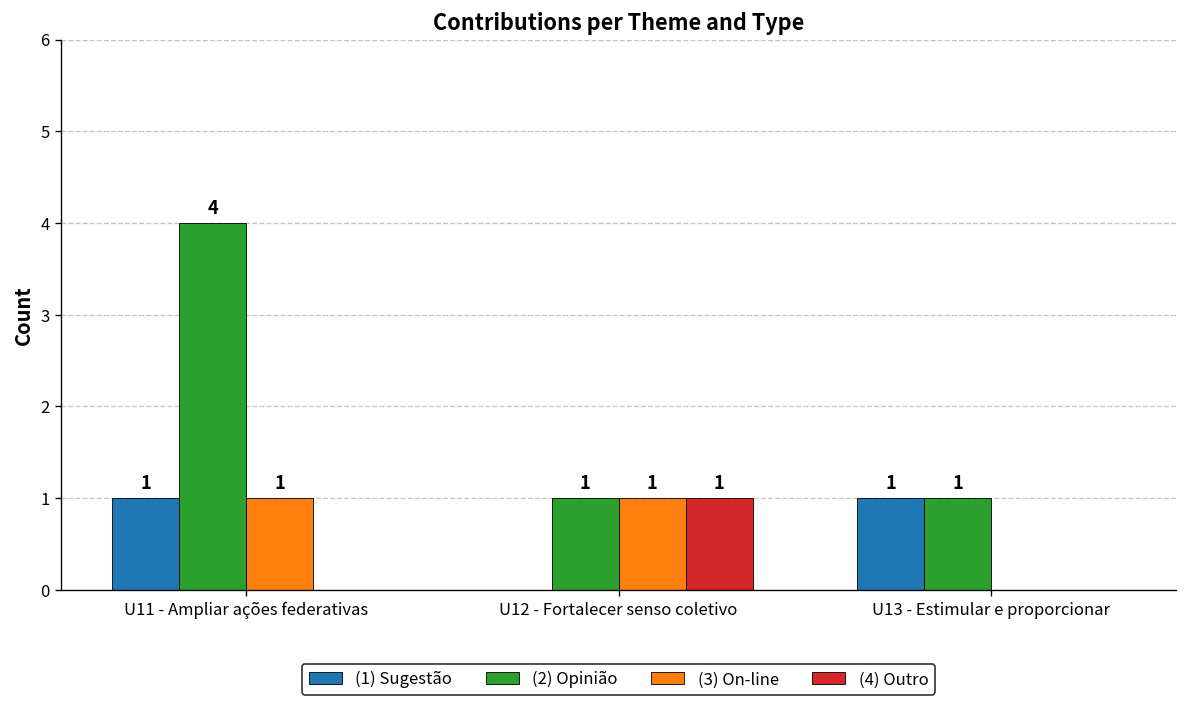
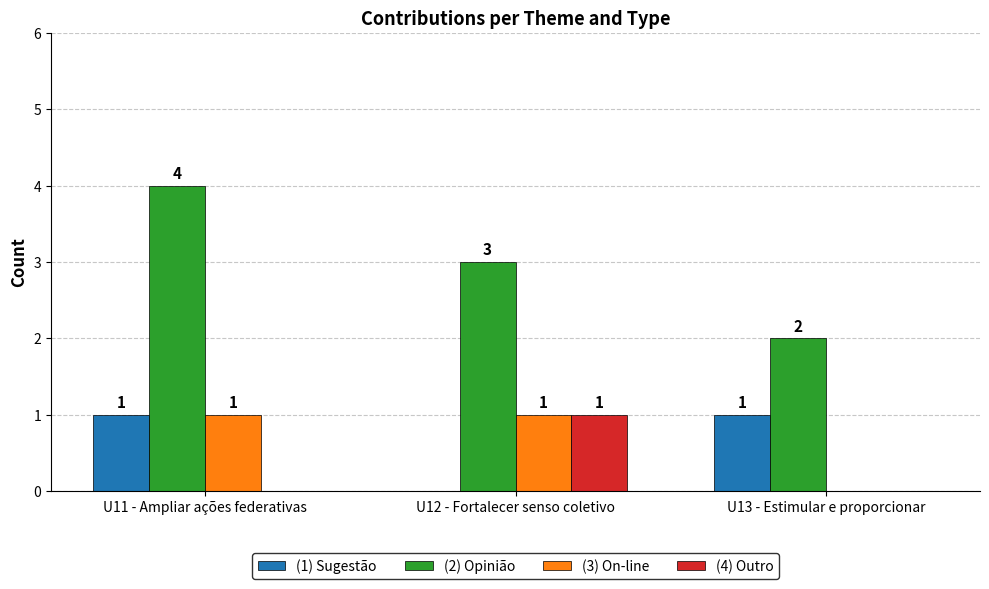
(2) Opinião, U12 - Fortalecer senso coletivo: 1 -> 3
(2) Opinião, U13 - Estimular e proporcionar: 1 -> 2
